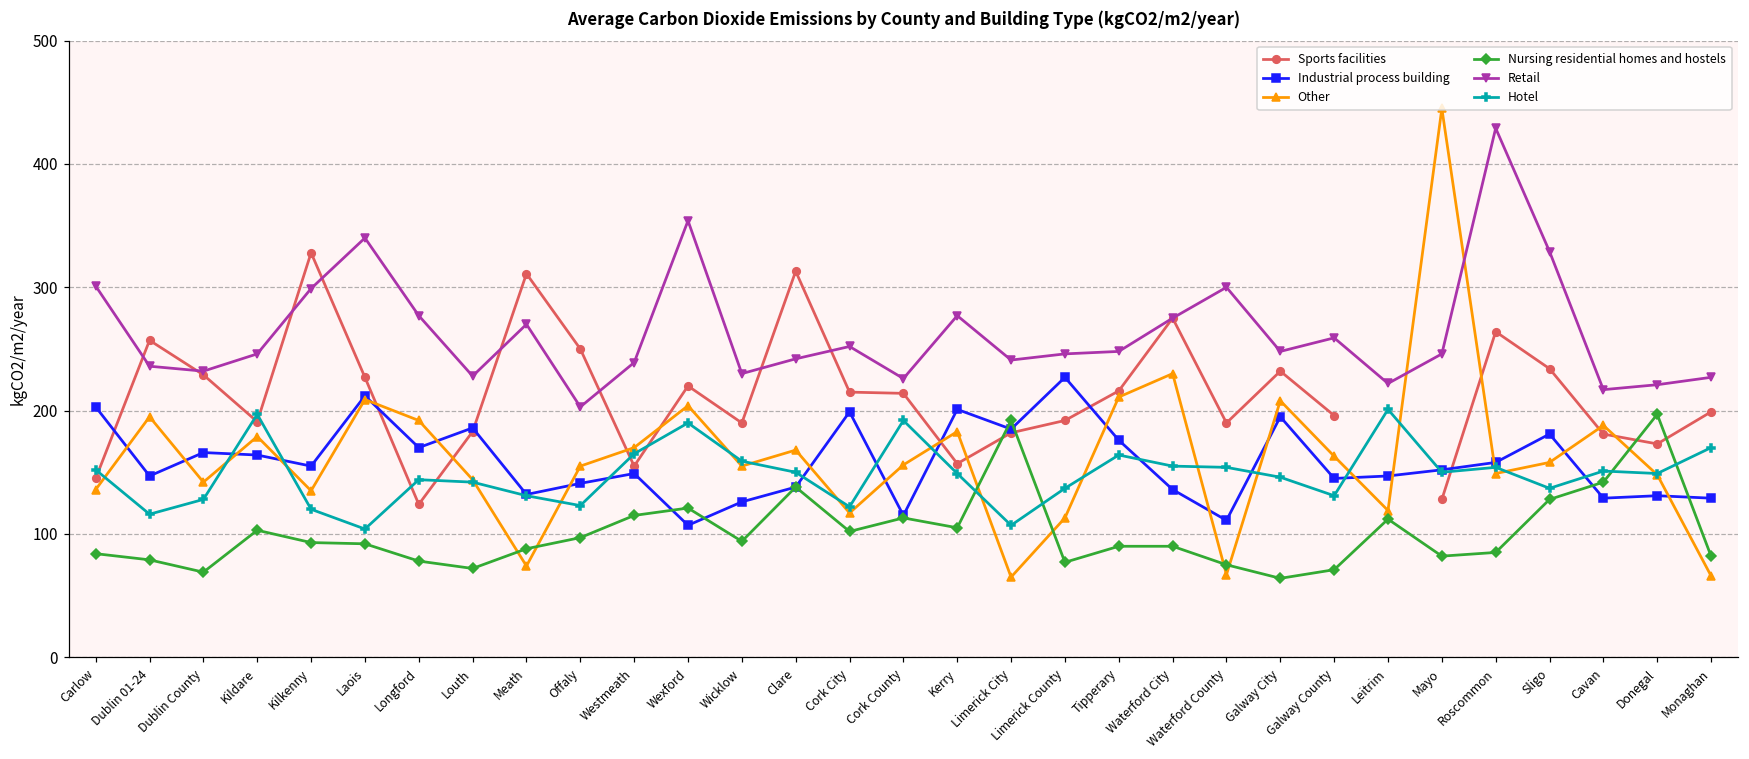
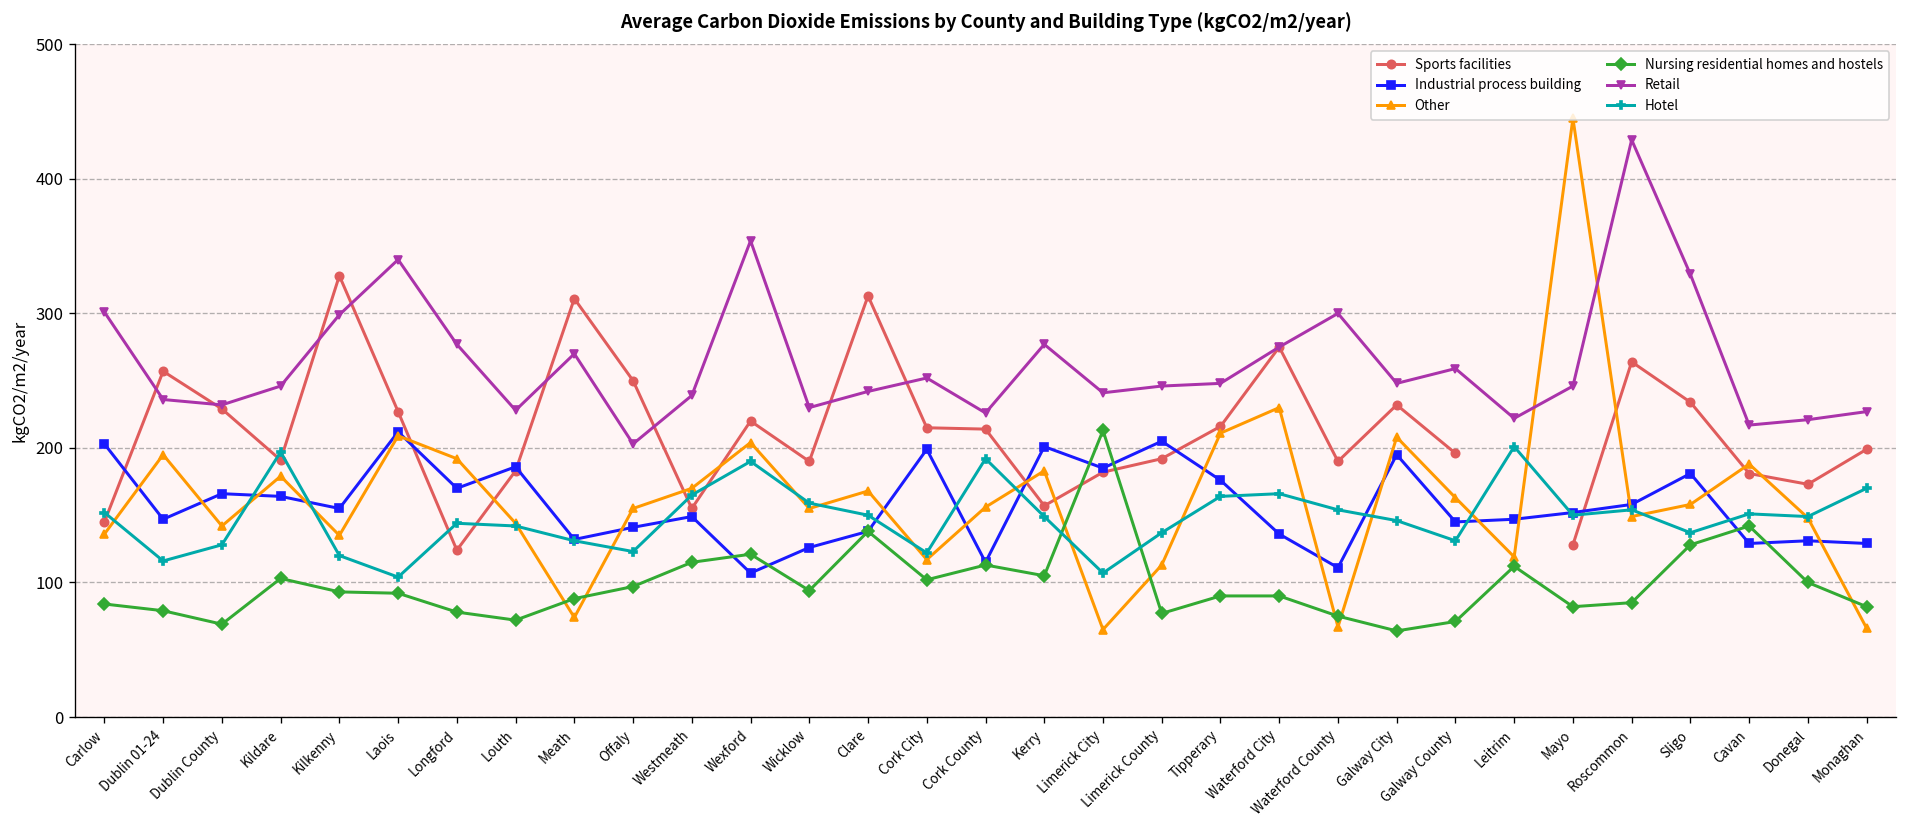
Nursing residential homes and hostels, Limerick City: 192 -> 213
Industrial process building, Limerick County: 227 -> 205
Hotel, Waterford City: 155 -> 166
Nursing residential homes and hostels, Donegal: 197 -> 100
